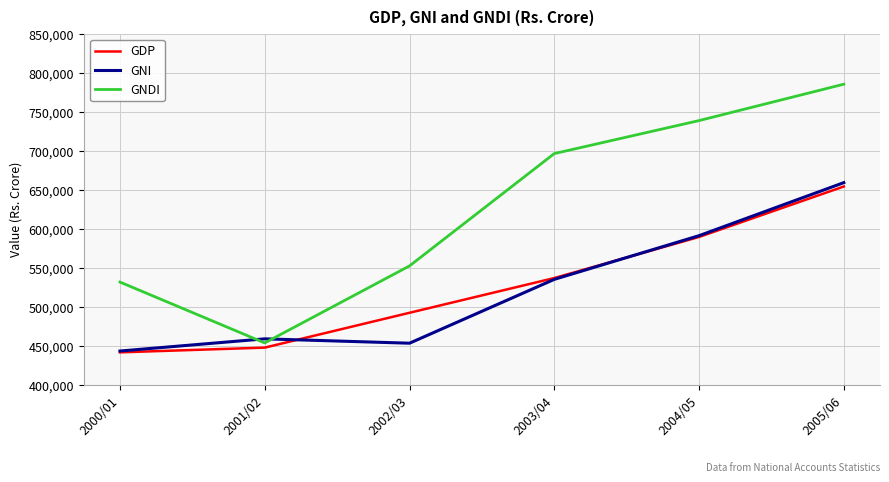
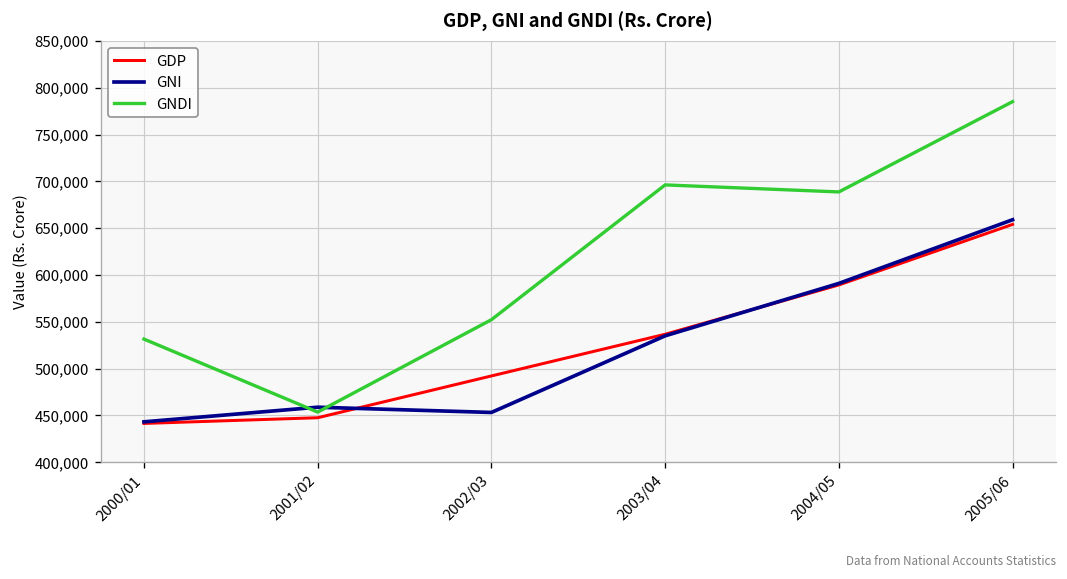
GNDI, 2004/05: 740,000 -> 690,000
